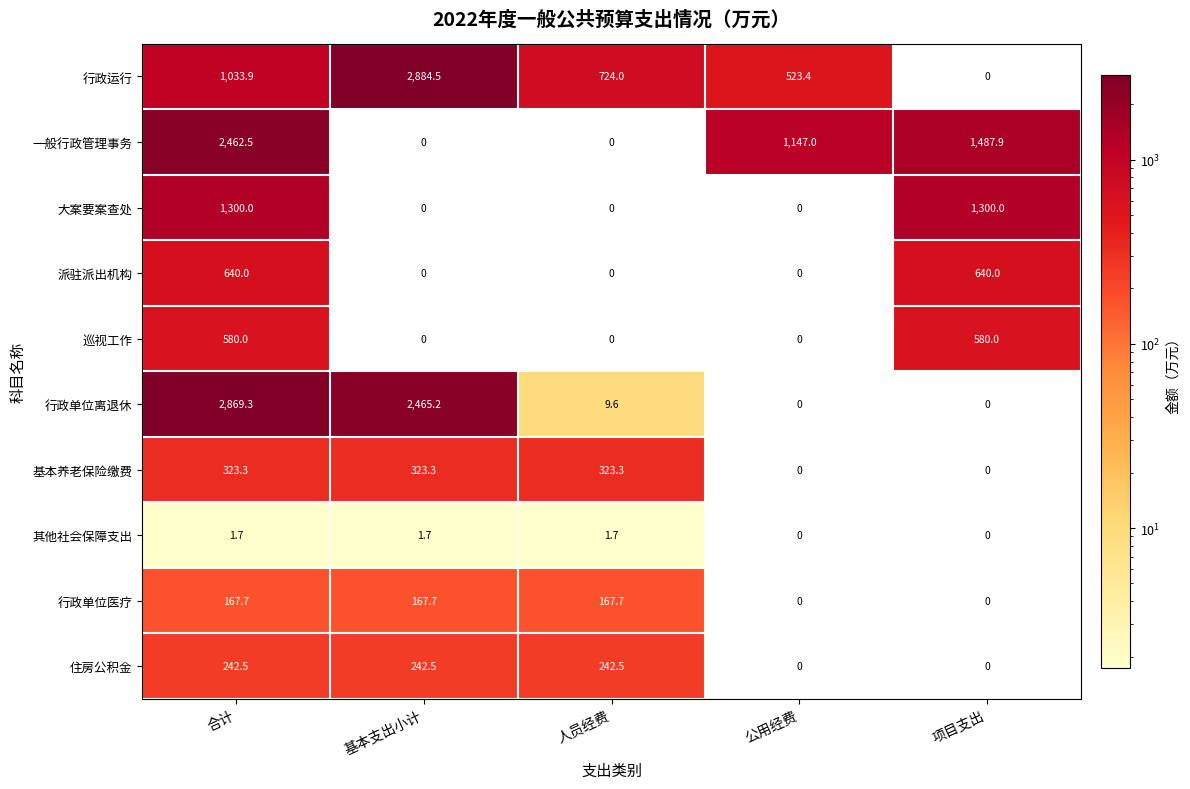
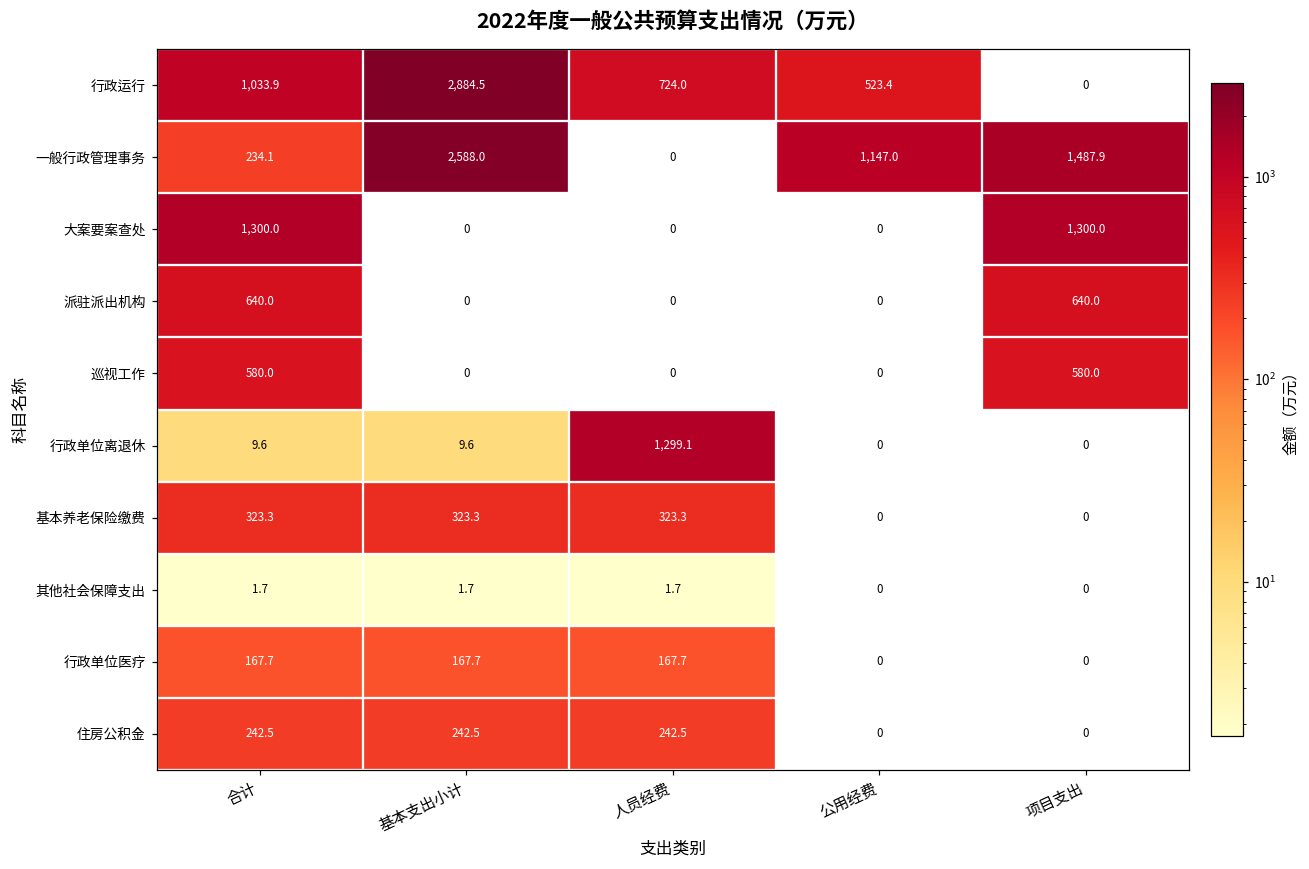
一般行政管理事务, 合计: 2,462.5 -> 234.1
一般行政管理事务, 基本支出小计: 0 -> 2,588.0
行政单位离退休, 合计: 2,869.3 -> 9.6
行政单位离退休, 基本支出小计: 2,465.2 -> 9.6
行政单位离退休, 人员经费: 9.6 -> 1,299.1
